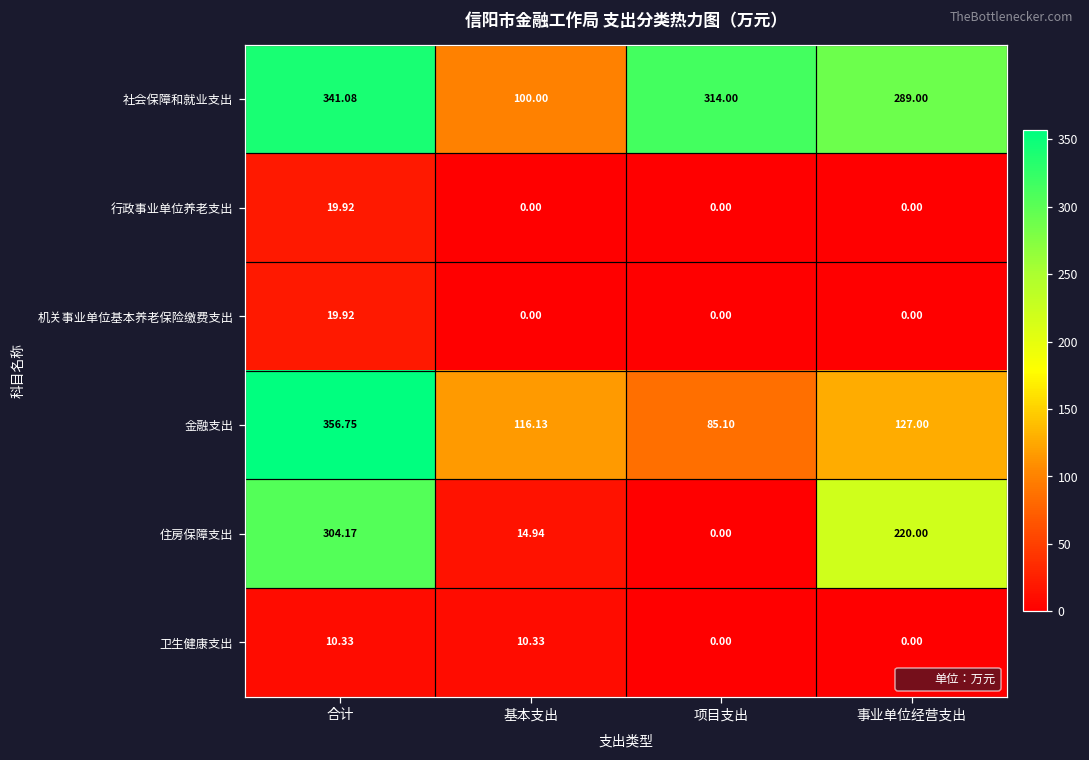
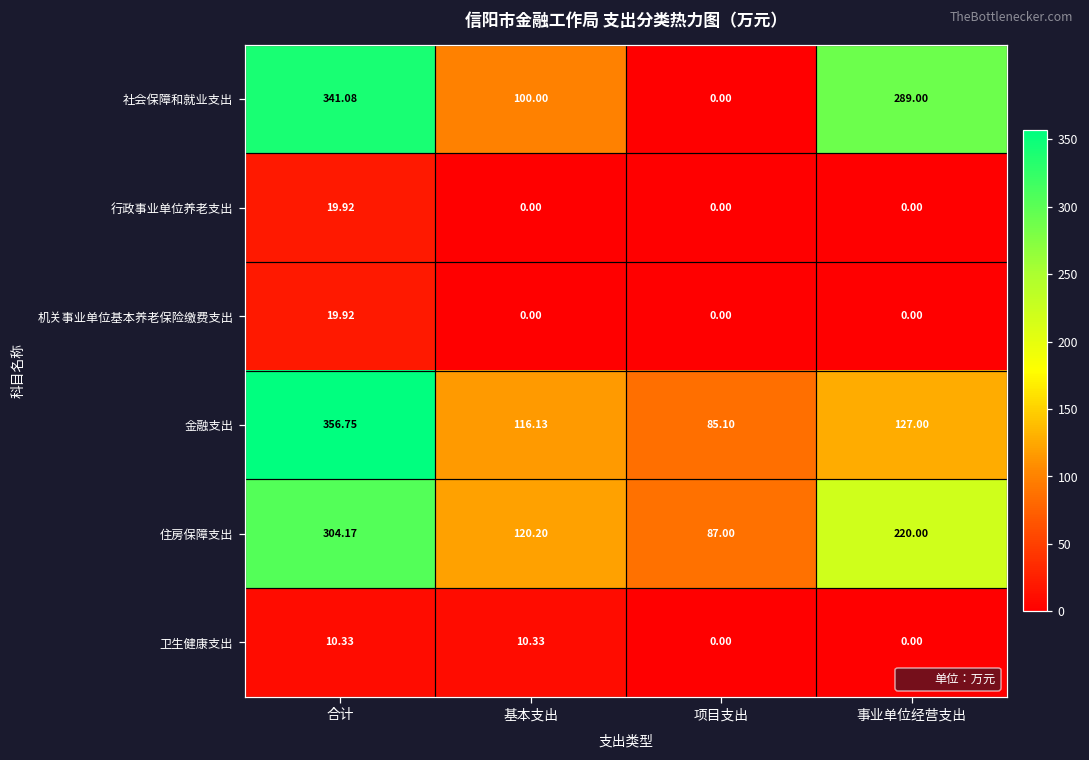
社会保障和就业支出, 项目支出: 314.00 -> 0.00
住房保障支出, 基本支出: 14.94 -> 120.20
住房保障支出, 项目支出: 0.00 -> 87.00
